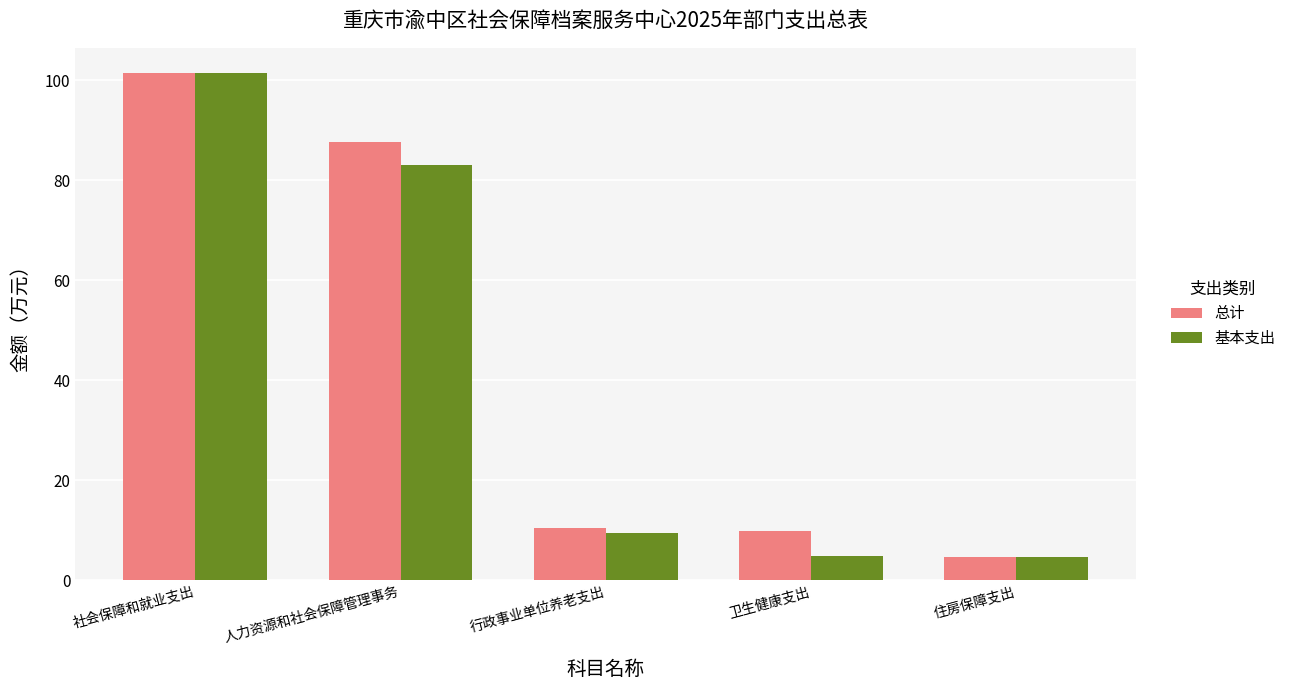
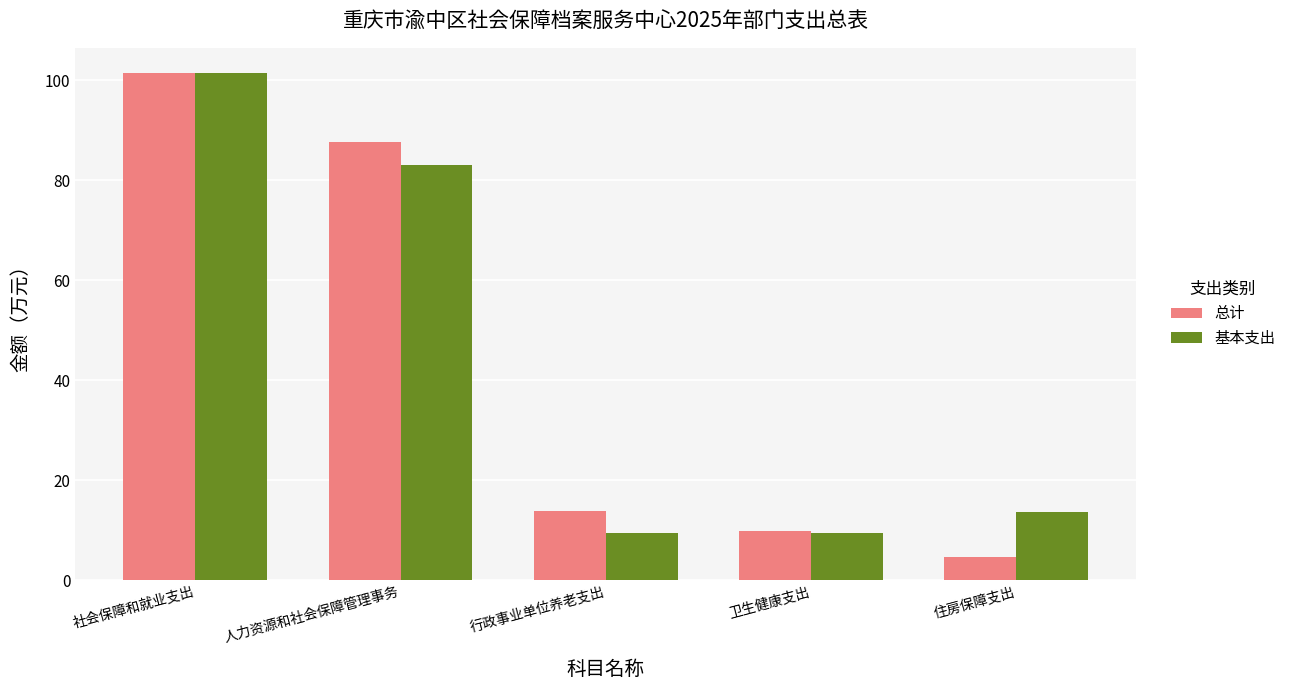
总计, 行政事业单位养老支出: 10 -> 14
基本支出, 卫生健康支出: 5 -> 10
基本支出, 住房保障支出: 5 -> 14
